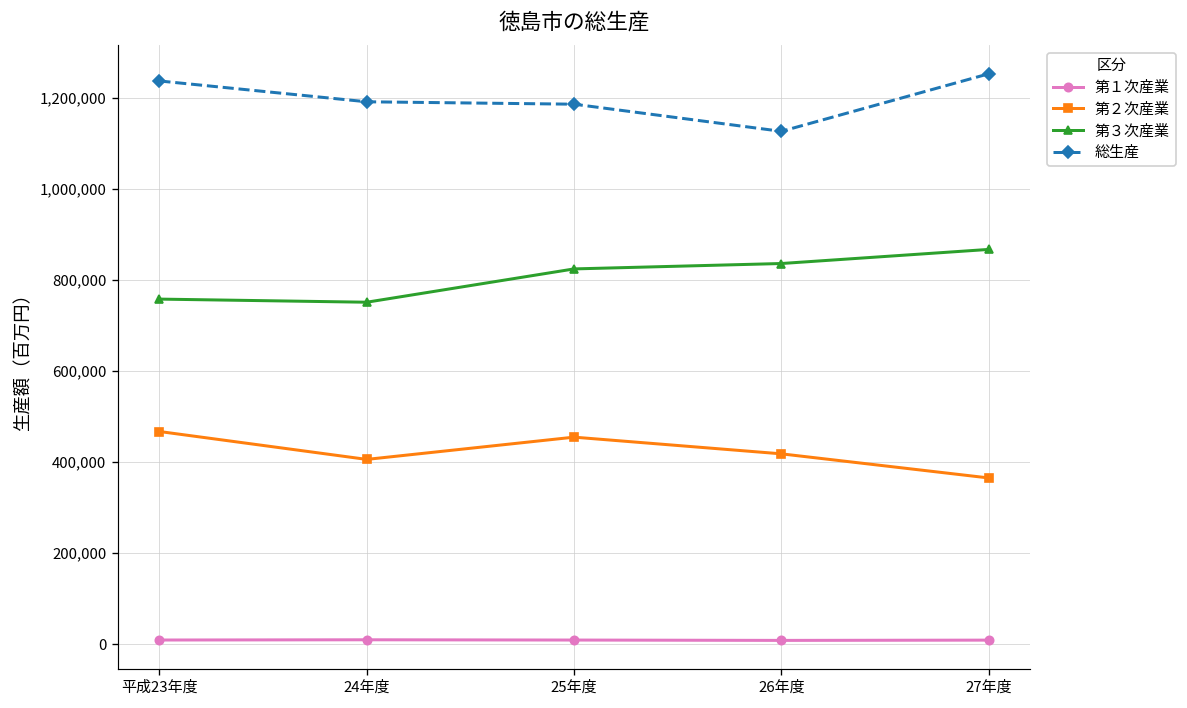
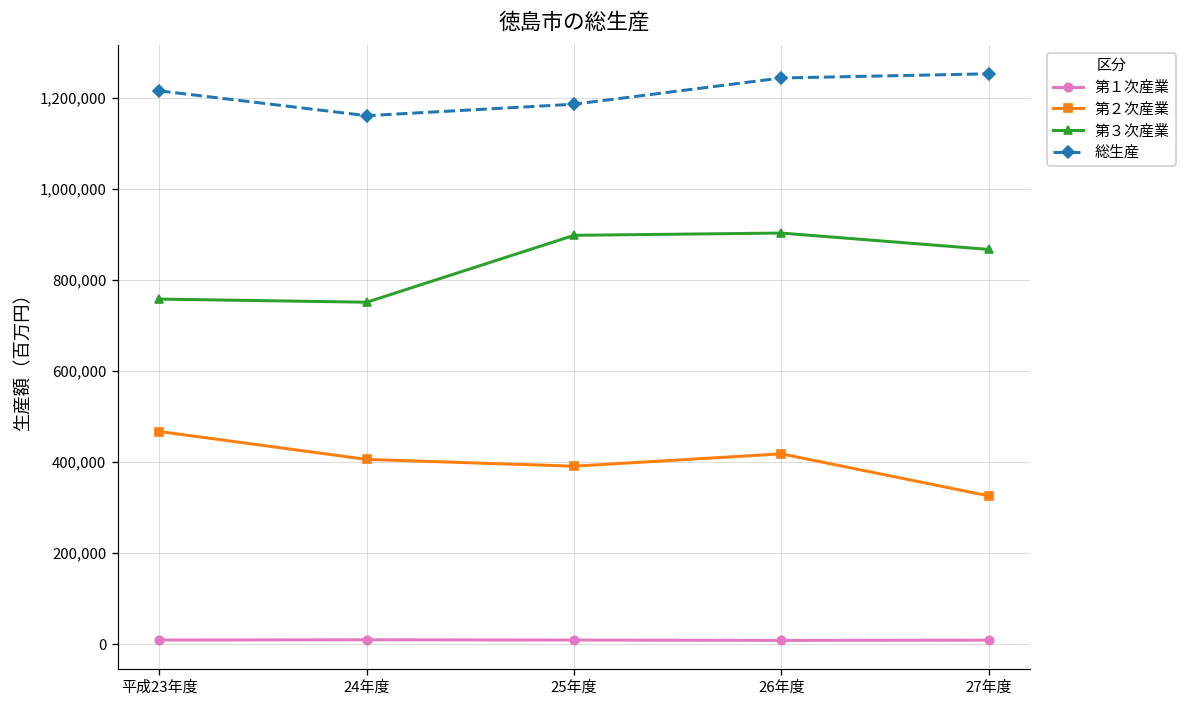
総生産, 平成23年度: 1,240,000 -> 1,220,000
総生産, 24年度: 1,190,000 -> 1,160,000
第２次産業, 25年度: 450,000 -> 390,000
第３次産業, 25年度: 820,000 -> 900,000
第３次産業, 26年度: 840,000 -> 900,000
総生産, 26年度: 1,130,000 -> 1,240,000
第２次産業, 27年度: 370,000 -> 330,000
